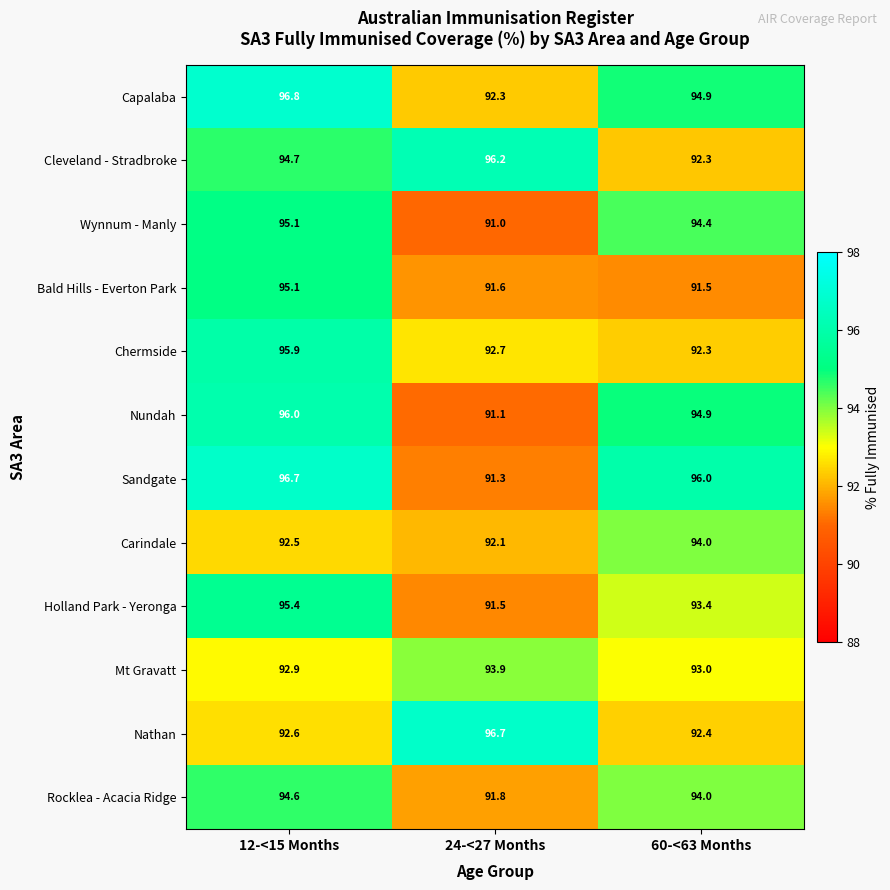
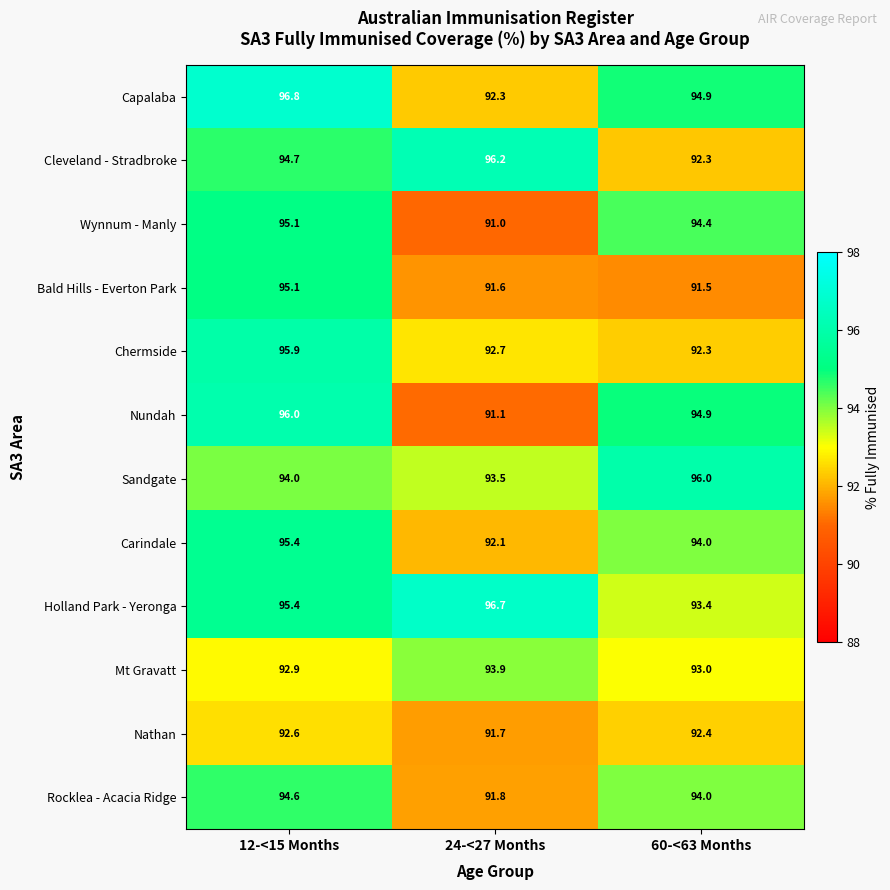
Sandgate, 12-<15 Months: 96.7 -> 94.0
Sandgate, 24-<27 Months: 91.3 -> 93.5
Carindale, 12-<15 Months: 92.5 -> 95.4
Holland Park - Yeronga, 24-<27 Months: 91.5 -> 96.7
Nathan, 24-<27 Months: 96.7 -> 91.7
